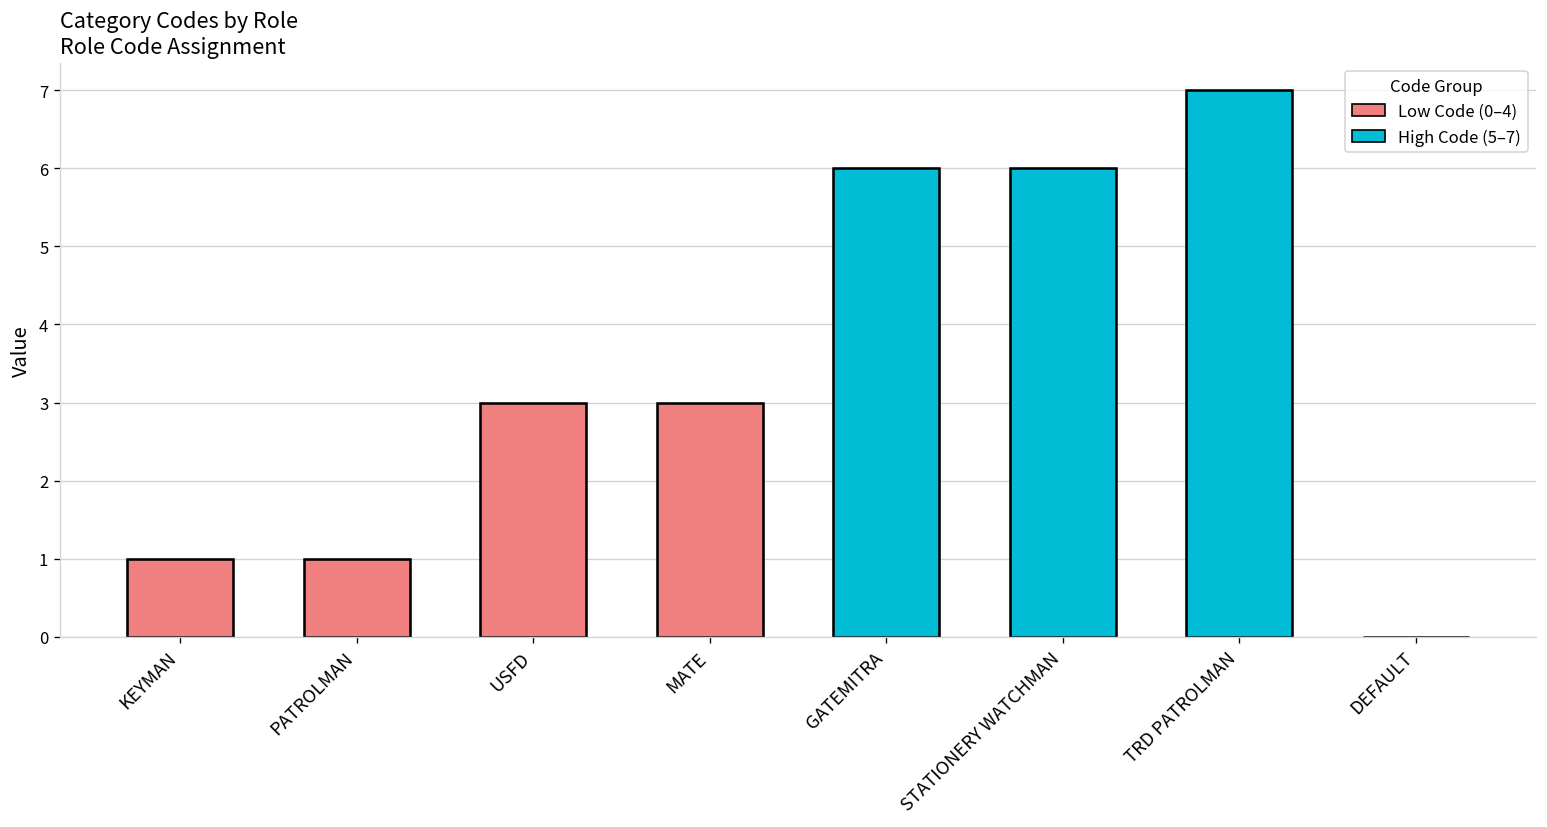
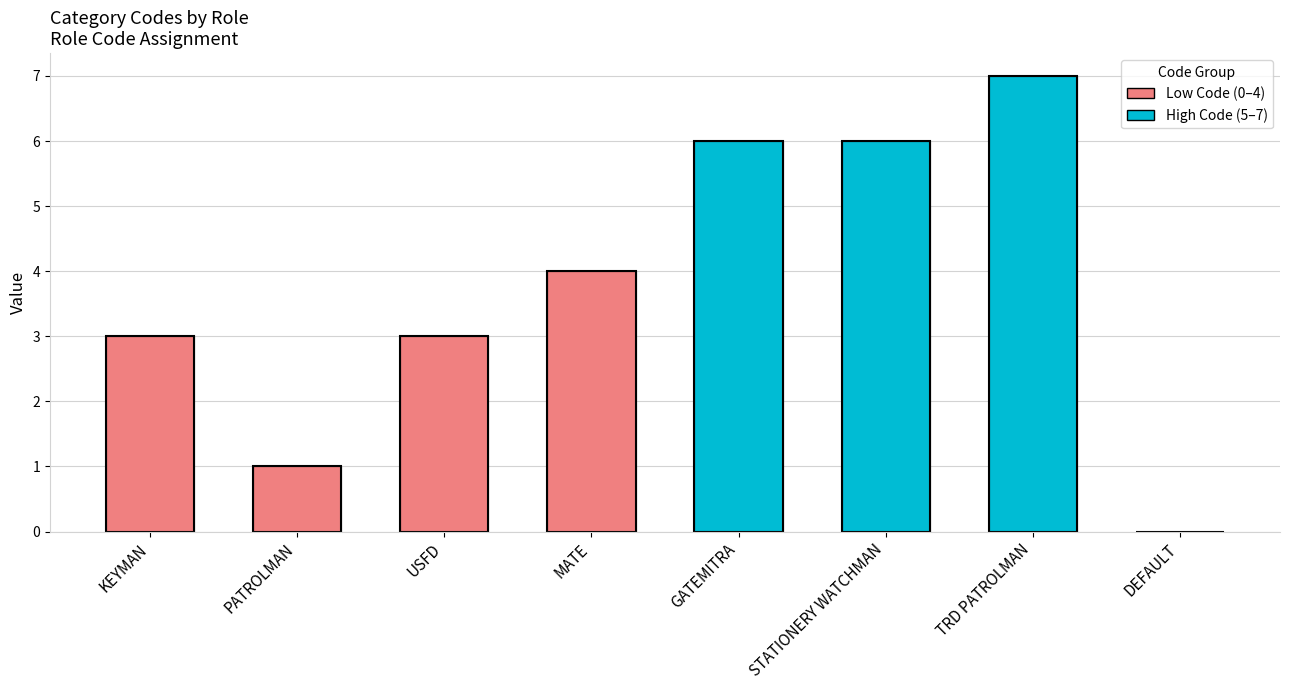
KEYMAN: 1 -> 3
MATE: 3 -> 4
